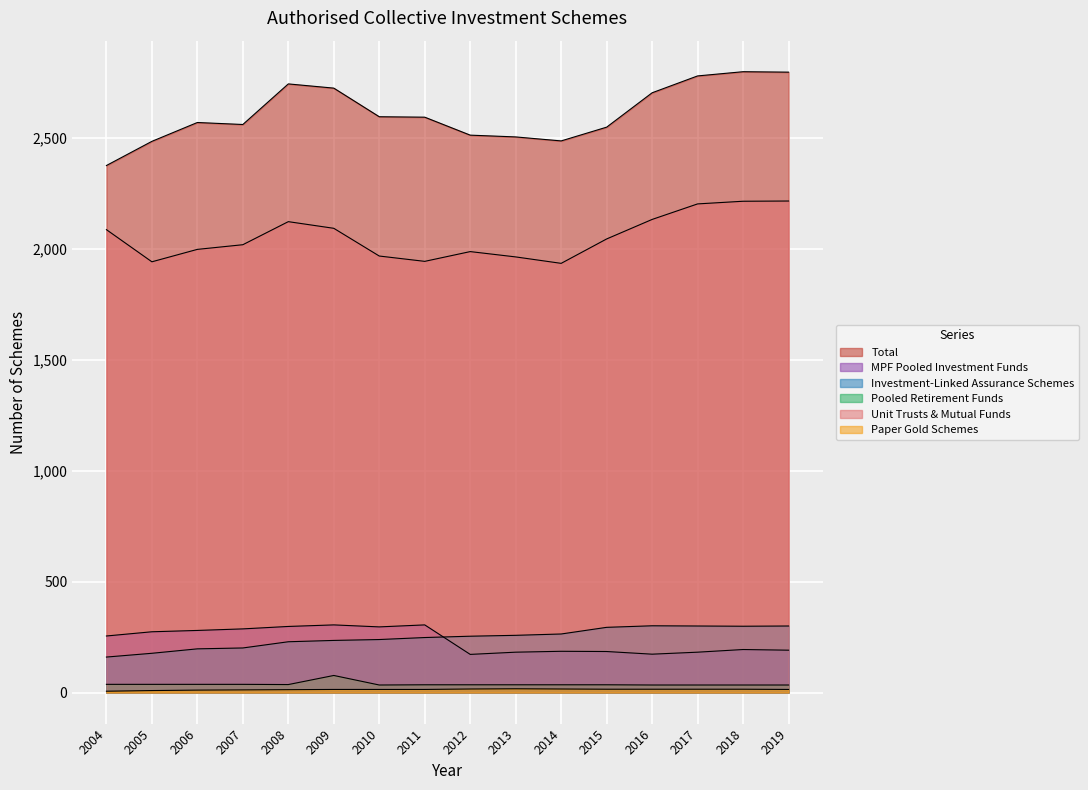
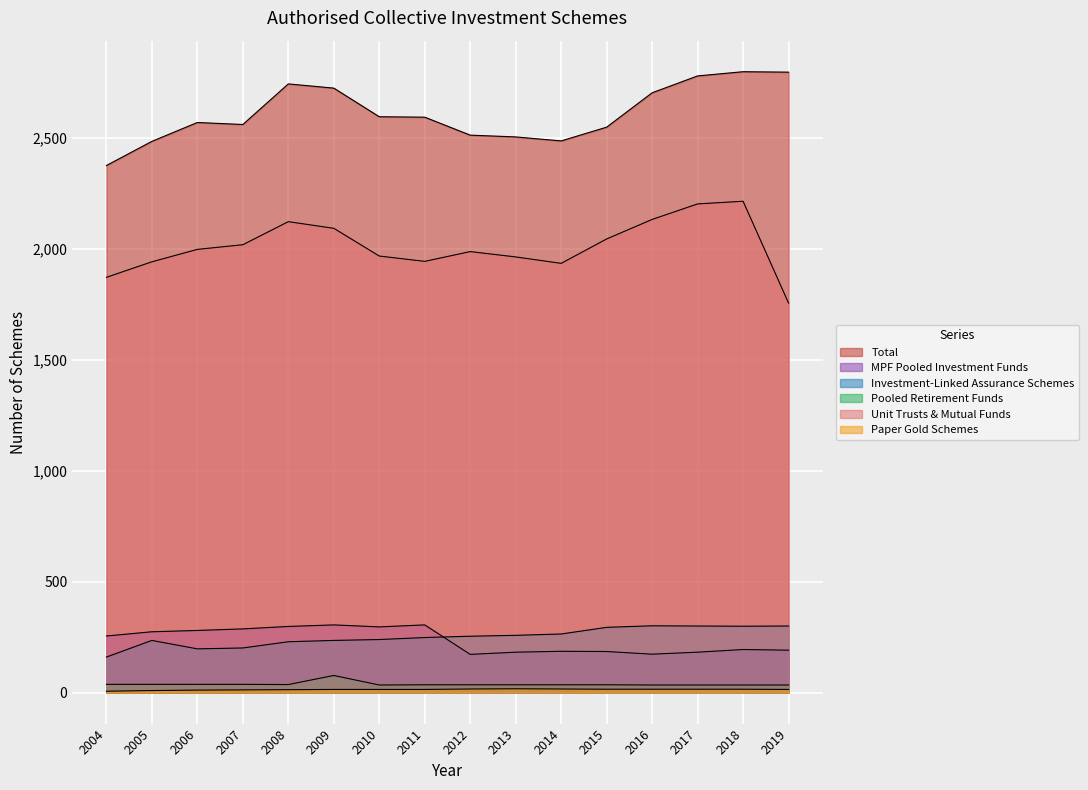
Unit Trusts & Mutual Funds, 2004: 2,090 -> 1,870
Investment-Linked Assurance Schemes, 2005: 180 -> 240
Unit Trusts & Mutual Funds, 2019: 2,220 -> 1,760
